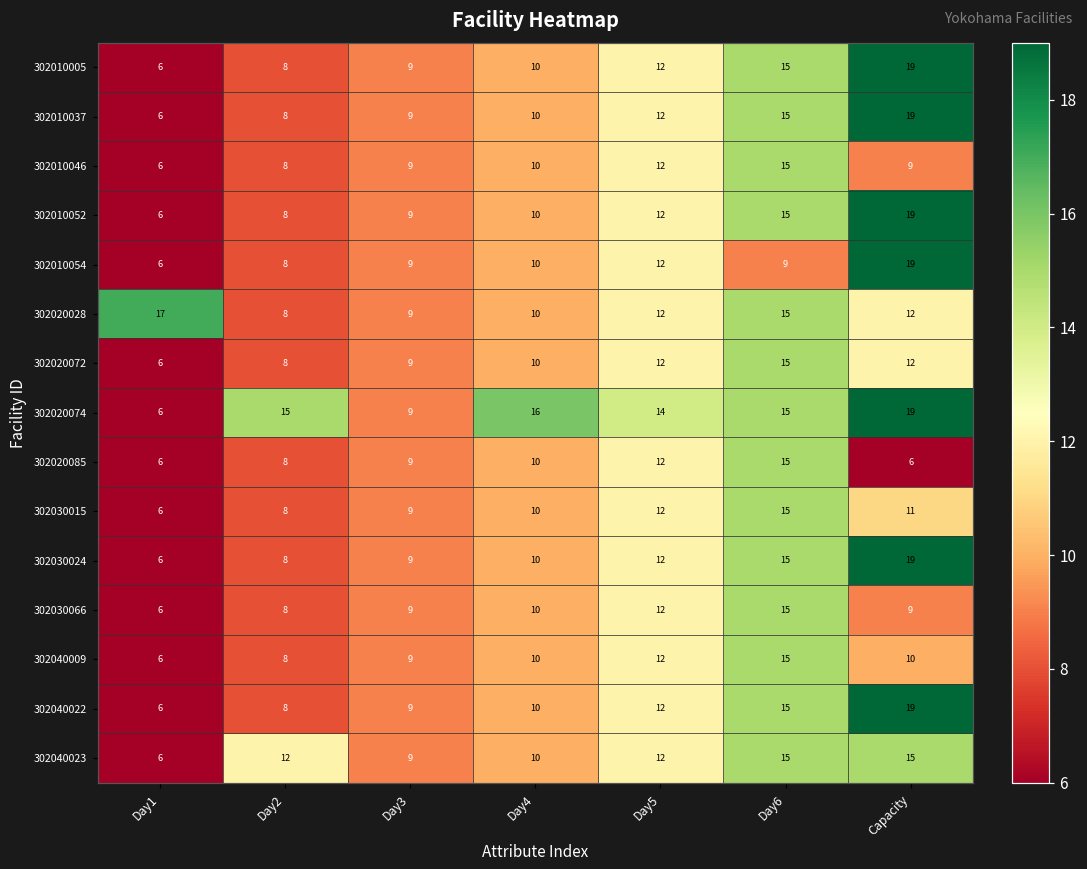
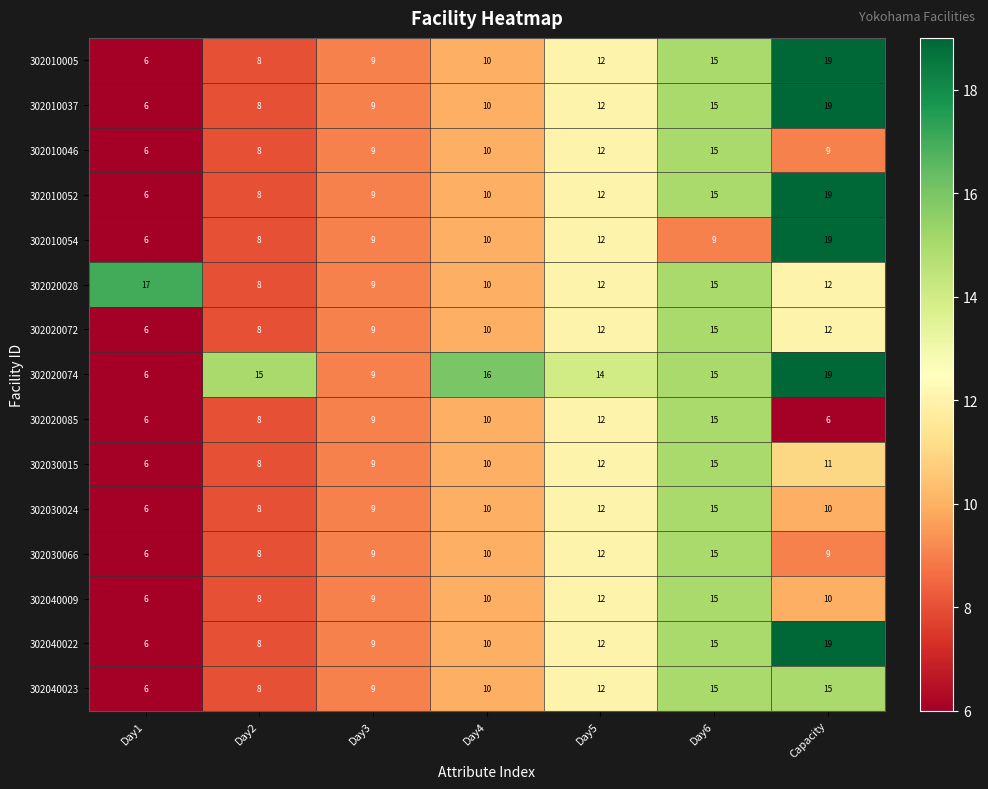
302030024, Capacity: 19 -> 10
302040023, Day2: 12 -> 8
